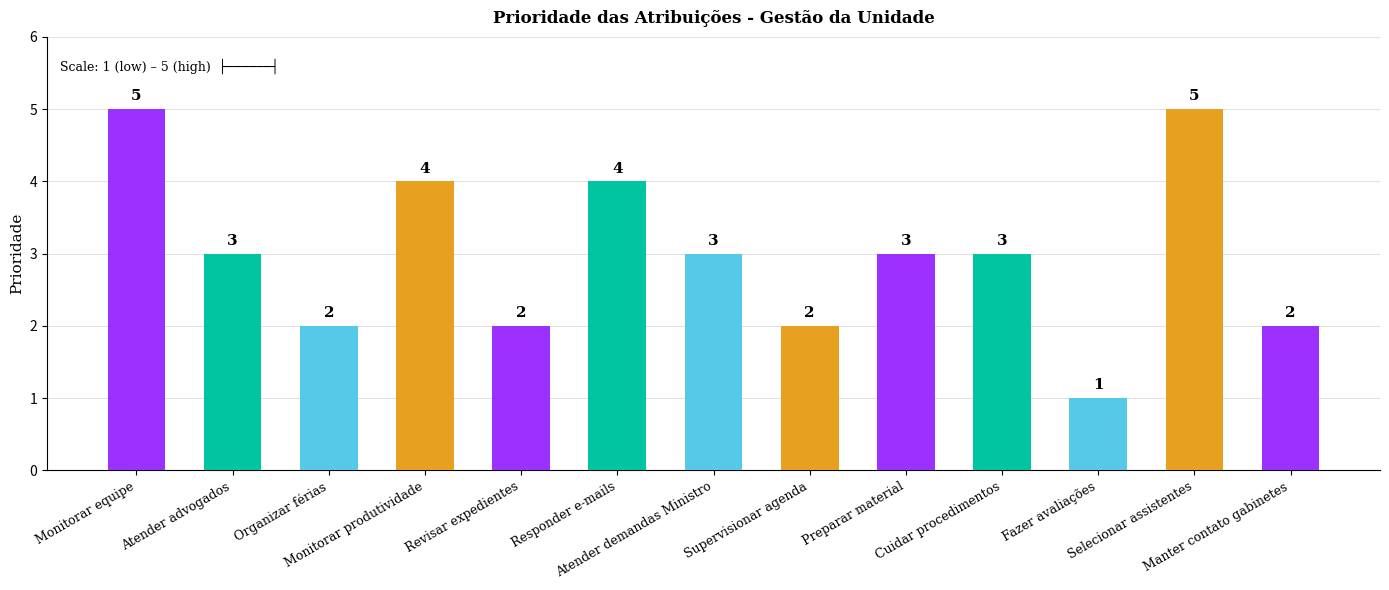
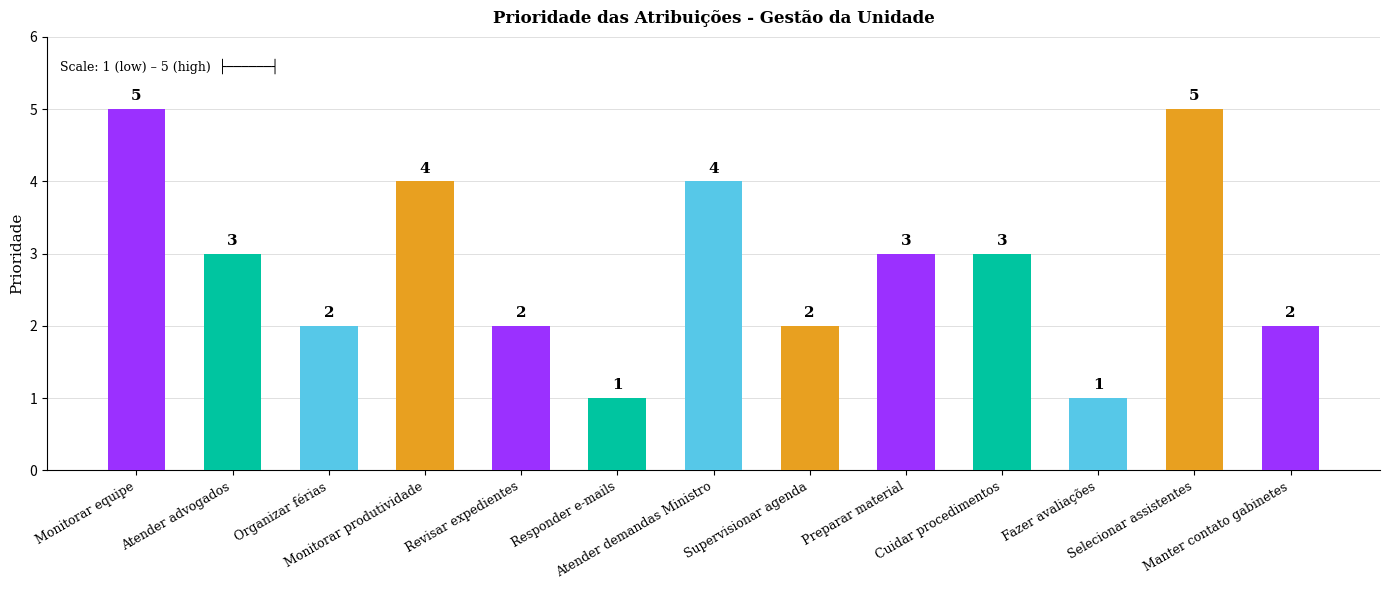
Responder e-mails: 4 -> 1
Atender demandas Ministro: 3 -> 4
